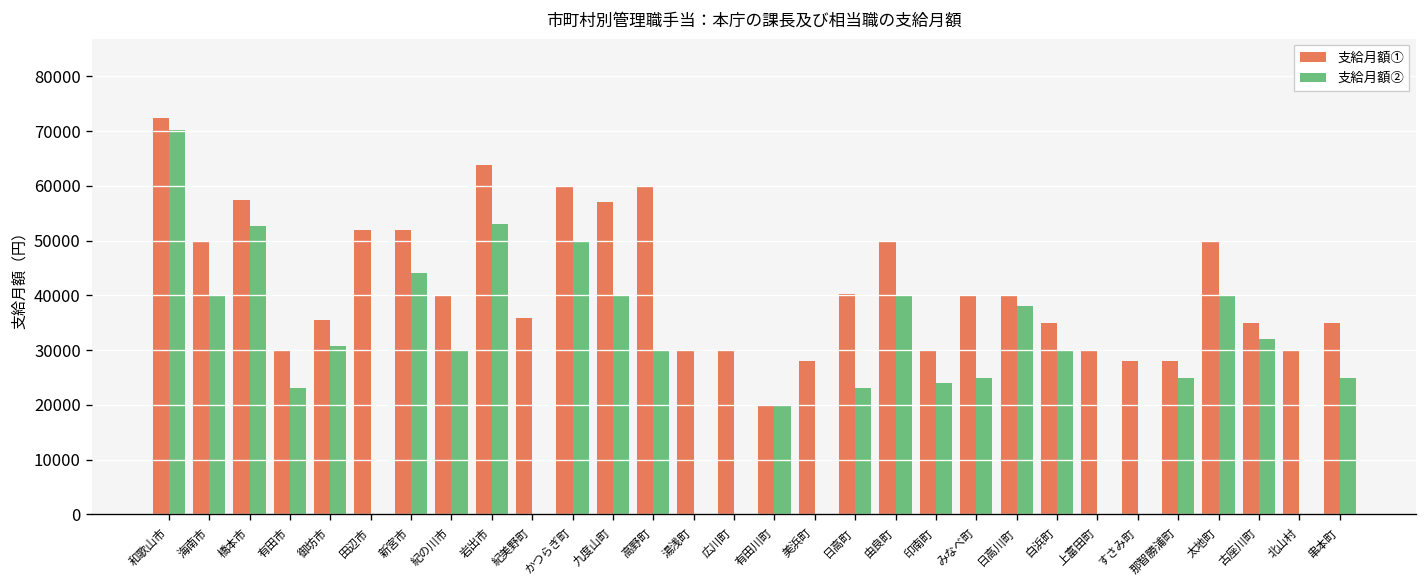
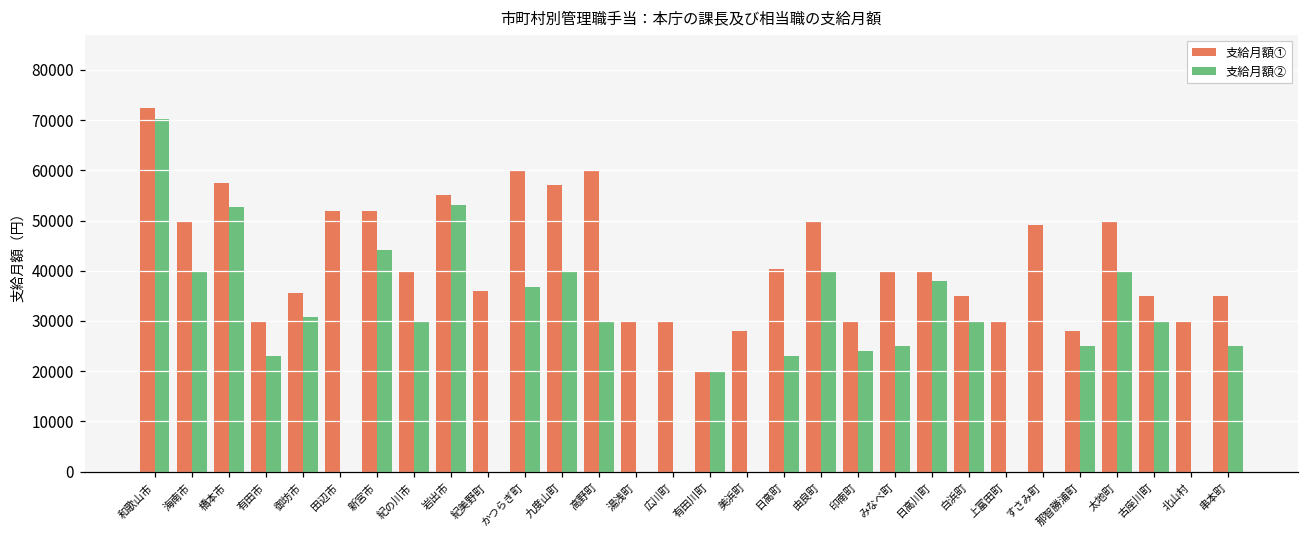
支給月額①, 岩出市: 64000 -> 55000
支給月額②, かつらぎ町: 50000 -> 37000
支給月額①, すさみ町: 28000 -> 49000
支給月額②, 古座川町: 32000 -> 30000
